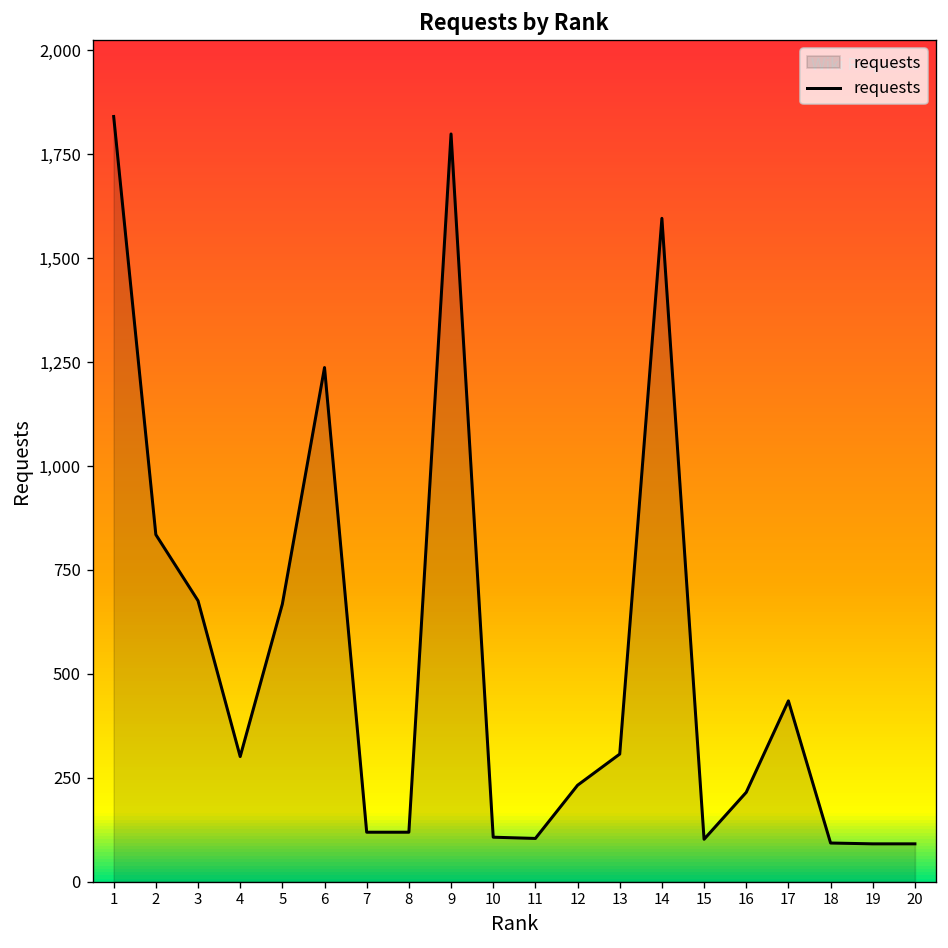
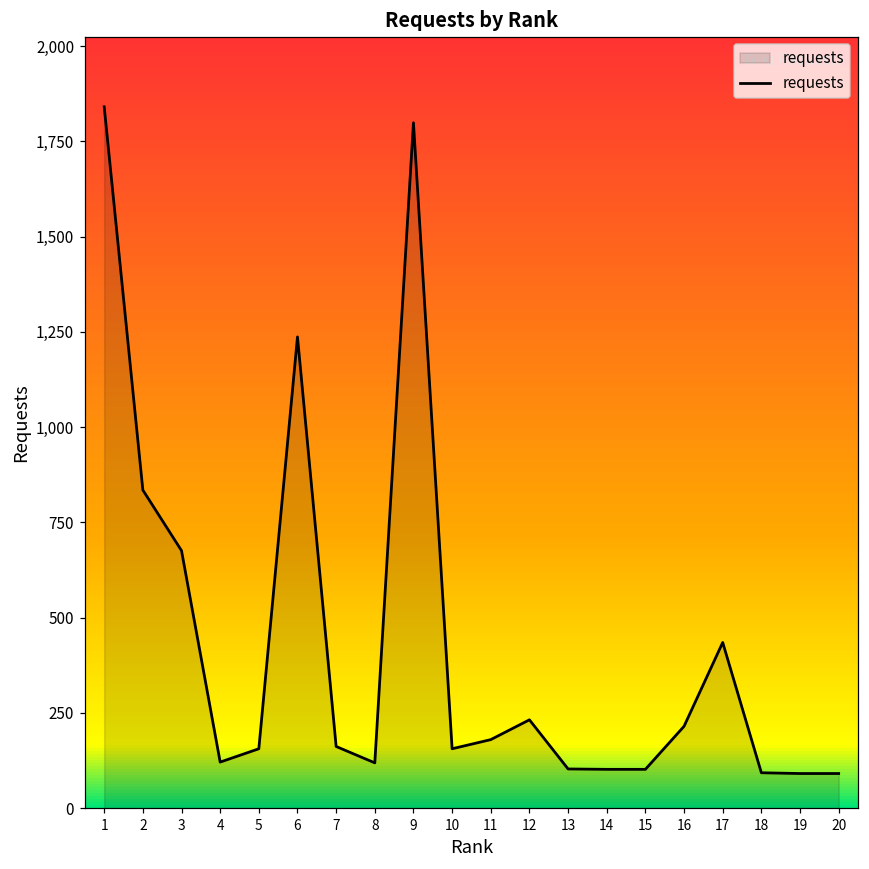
4: 300 -> 120
5: 670 -> 160
7: 120 -> 160
10: 110 -> 160
11: 100 -> 180
13: 310 -> 100
14: 1,600 -> 100
